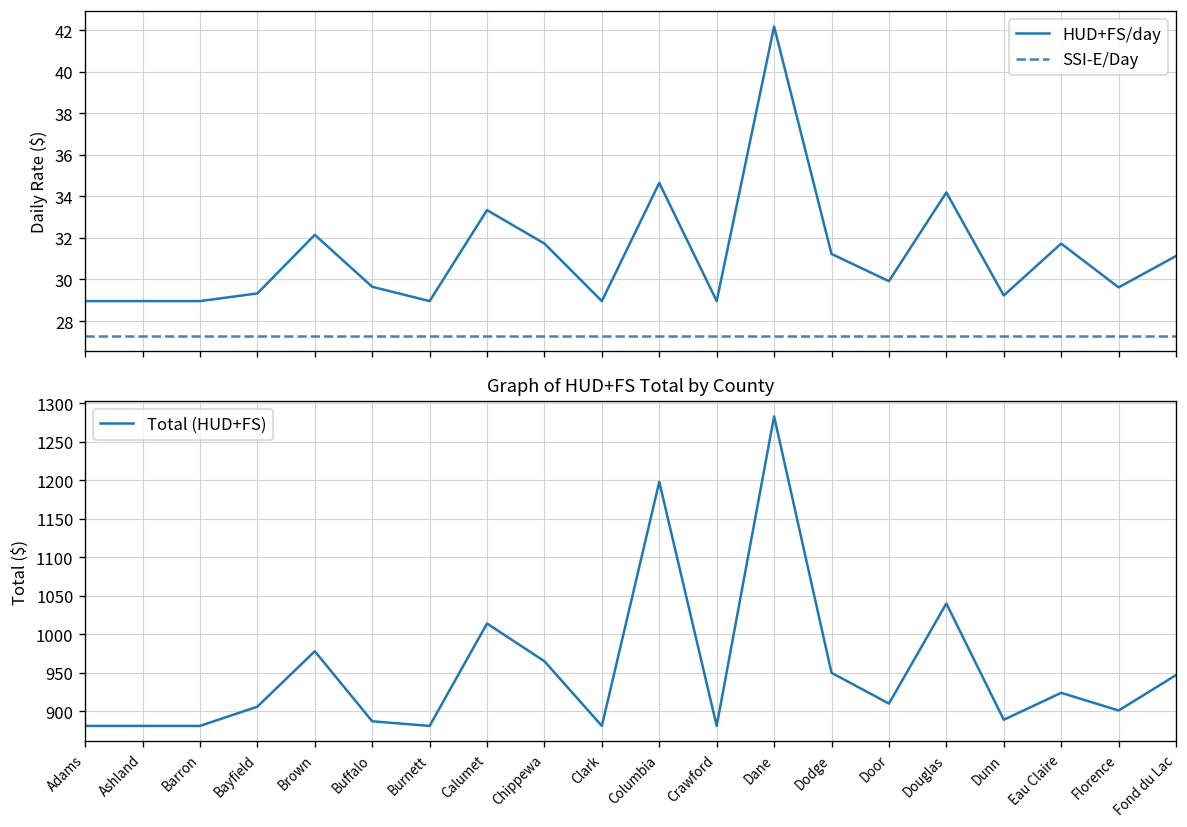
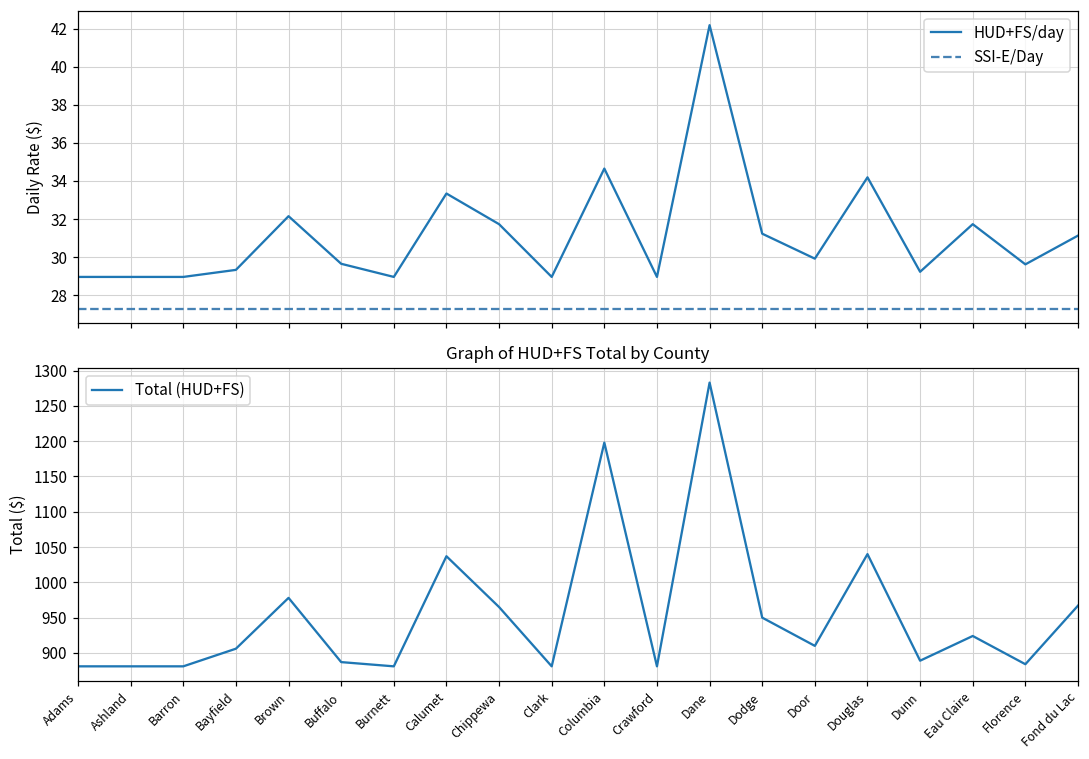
Graph of HUD+FS Total by County, Calumet: 1010 -> 1040
Graph of HUD+FS Total by County, Florence: 900 -> 880
Graph of HUD+FS Total by County, Fond du Lac: 950 -> 970
